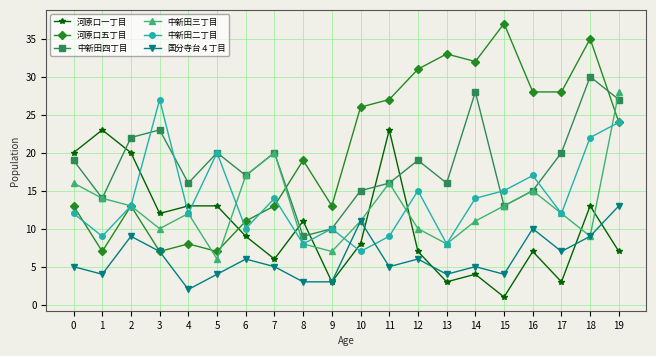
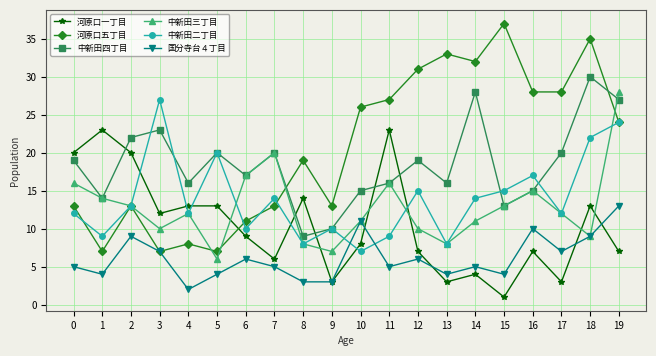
河原口一丁目, 8: 11 -> 14
